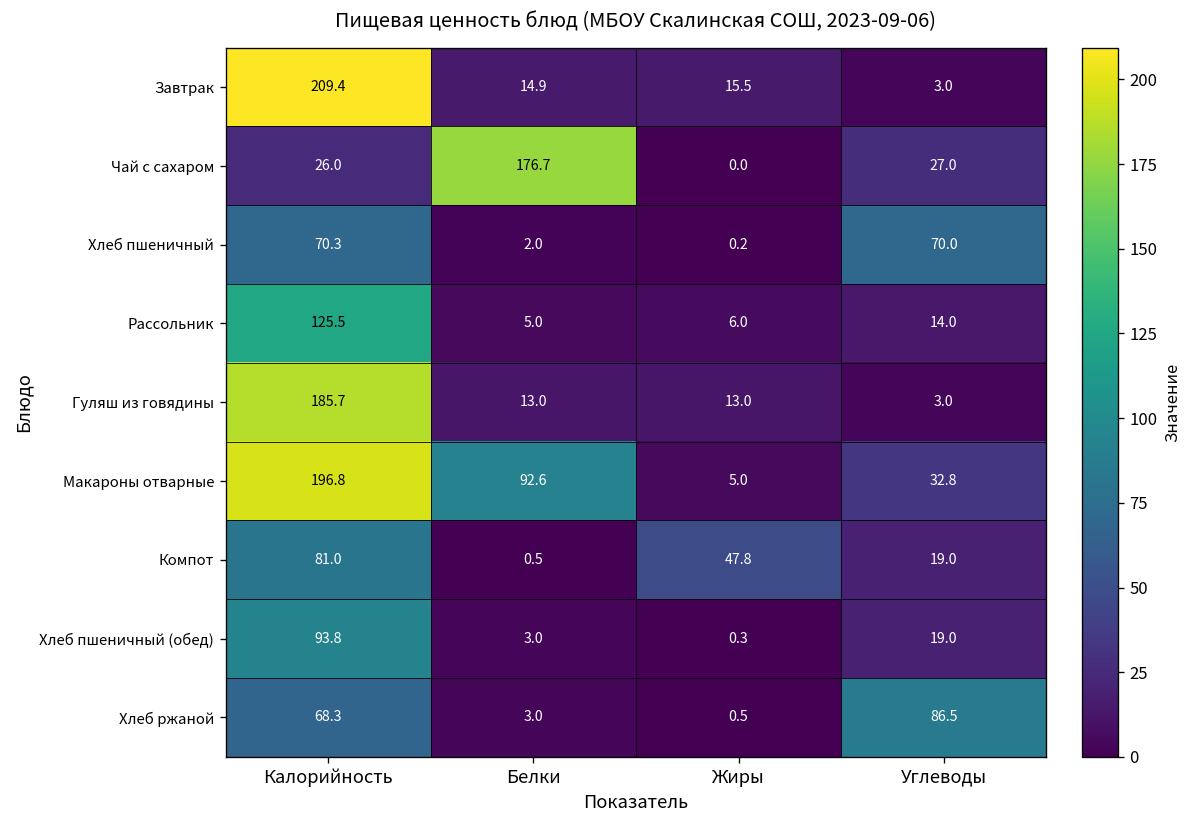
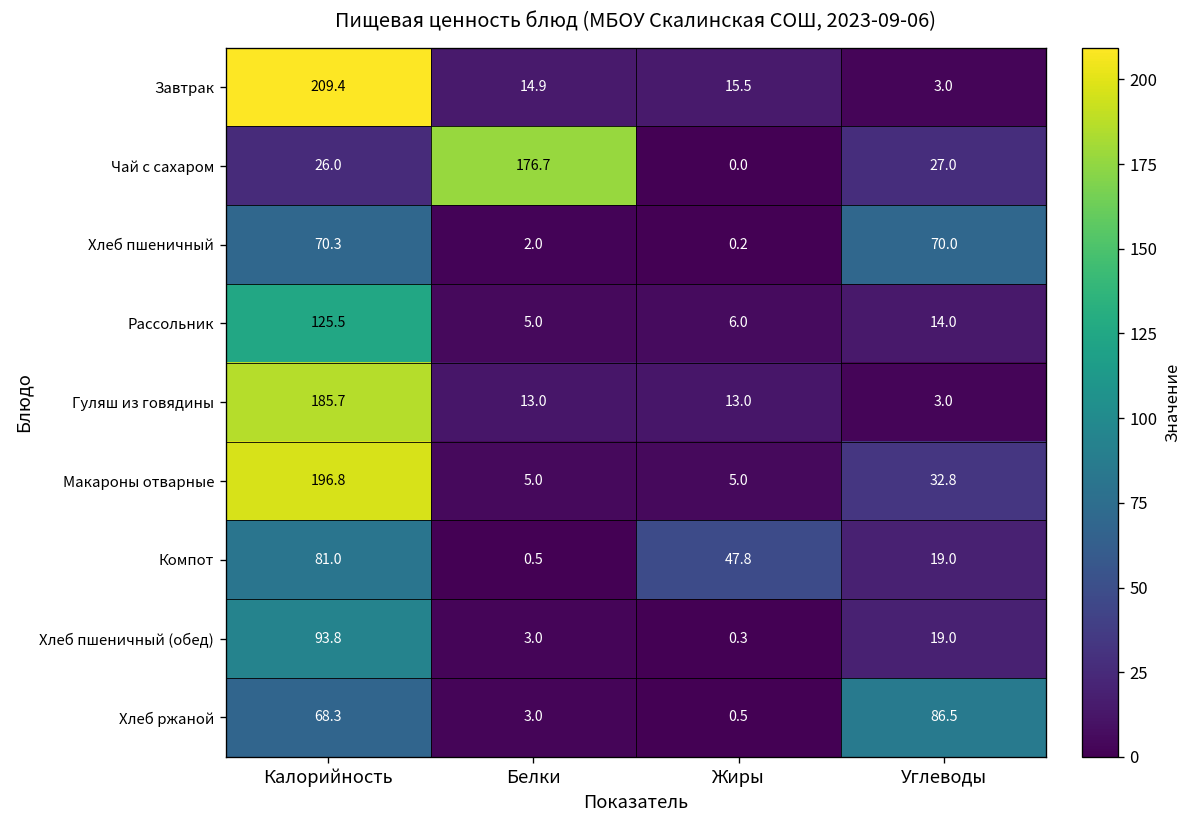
Макароны отварные, Белки: 92.6 -> 5.0
